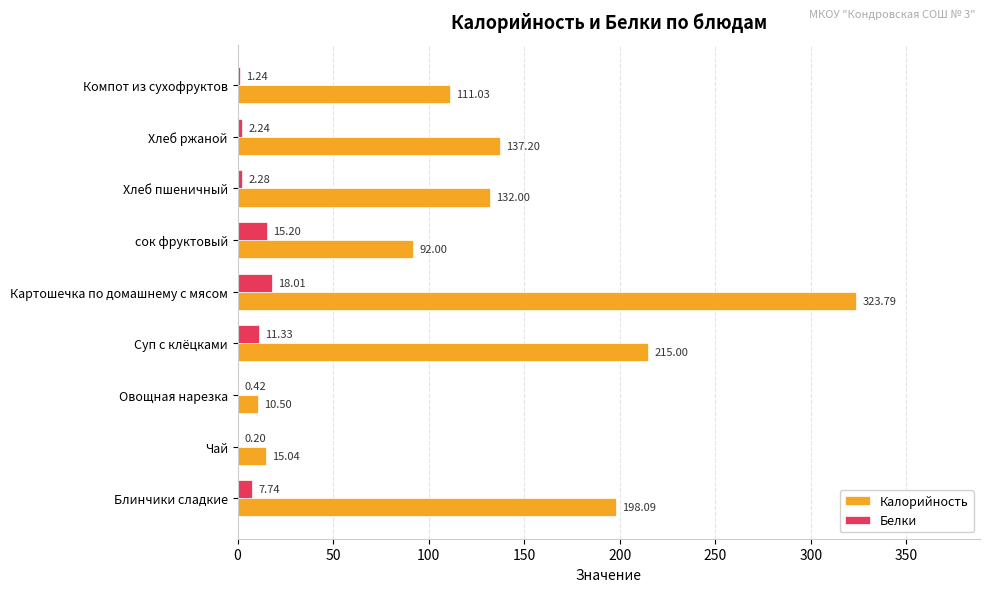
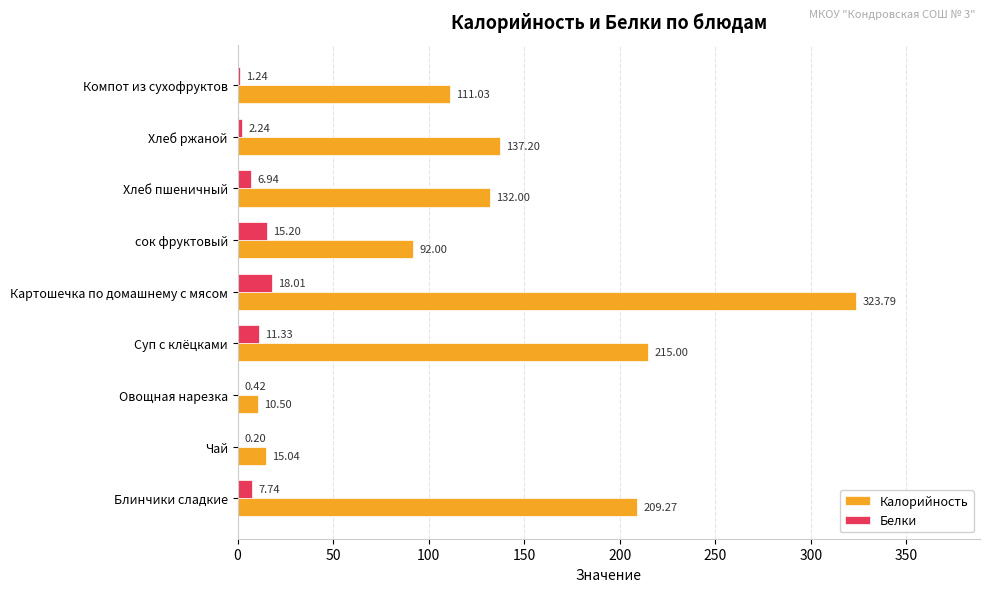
Белки, Хлеб пшеничный: 2.28 -> 6.94
Калорийность, Блинчики сладкие: 198.09 -> 209.27
